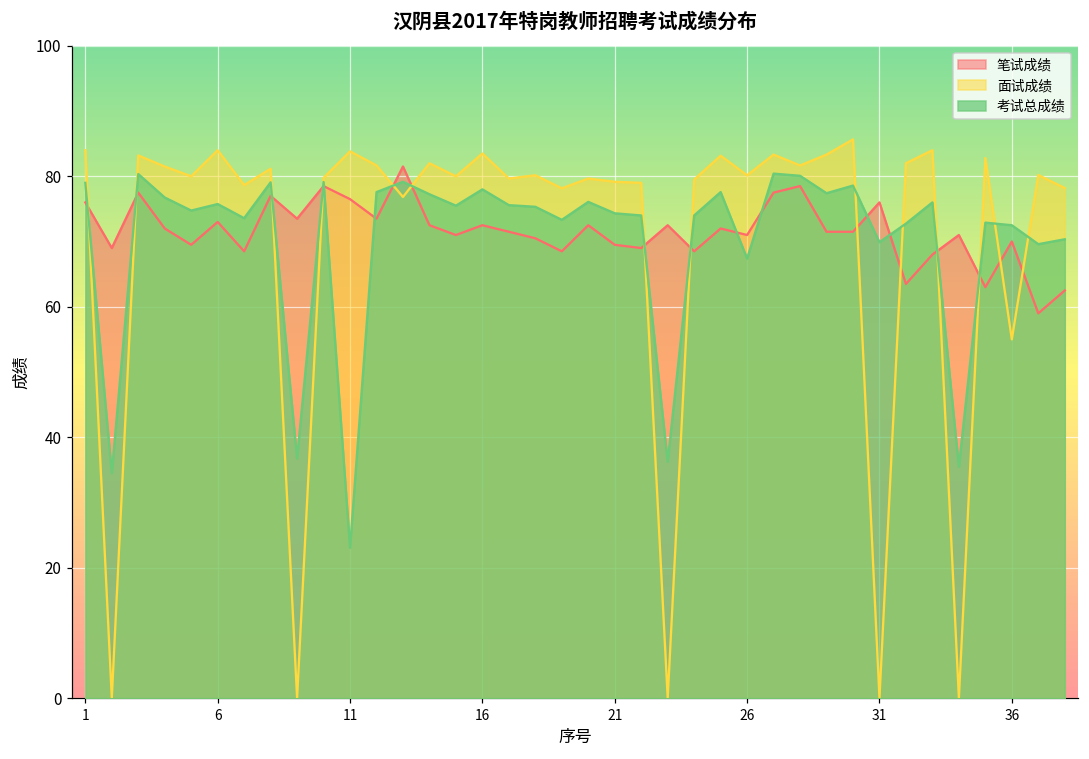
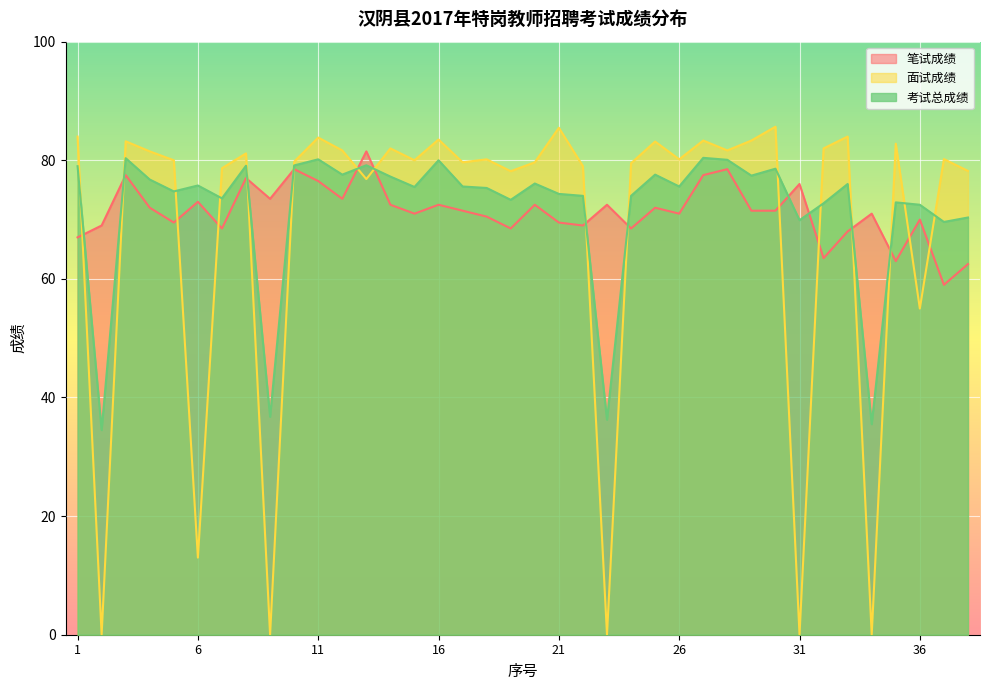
笔试成绩, 1: 76 -> 67
面试成绩, 6: 84 -> 13
考试总成绩, 11: 23 -> 80
考试总成绩, 16: 78 -> 80
面试成绩, 21: 79 -> 85
考试总成绩, 26: 67 -> 76
